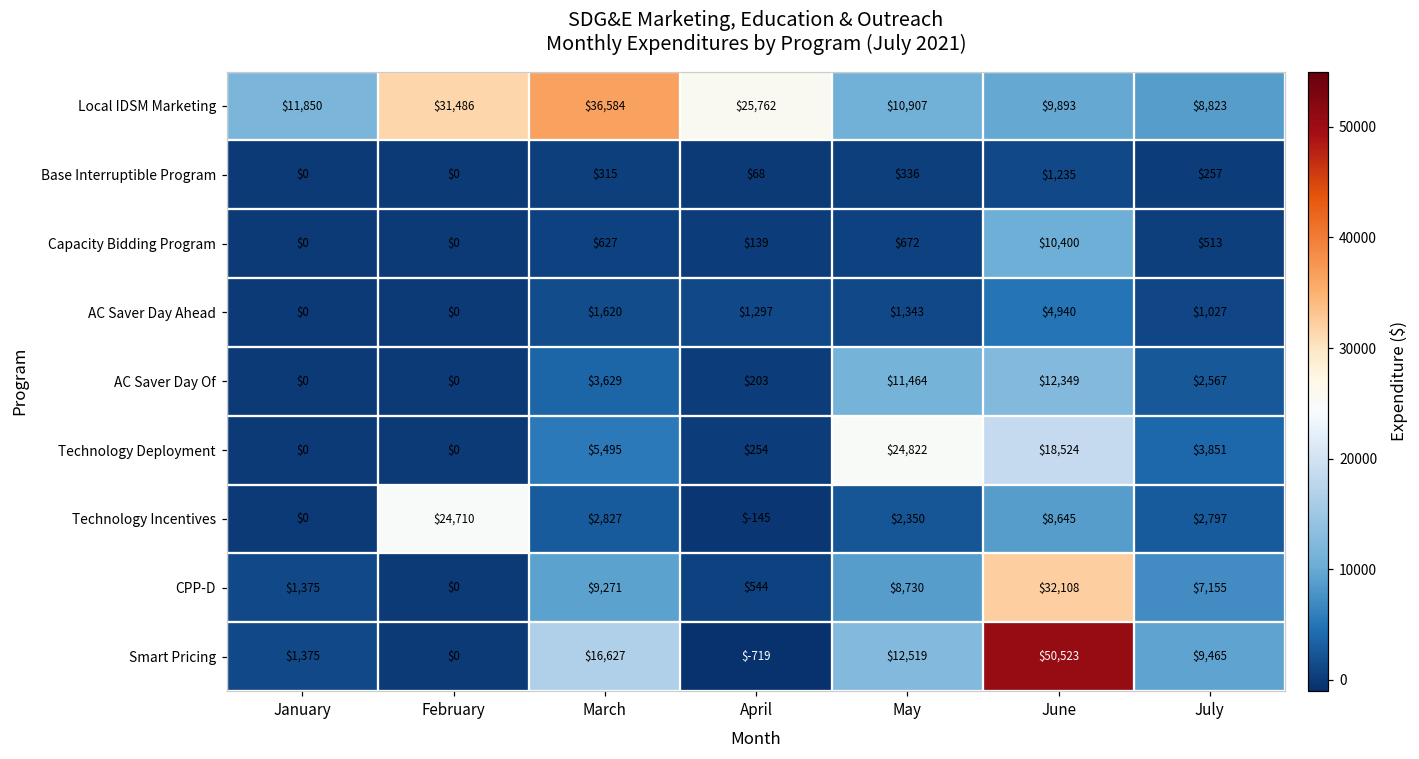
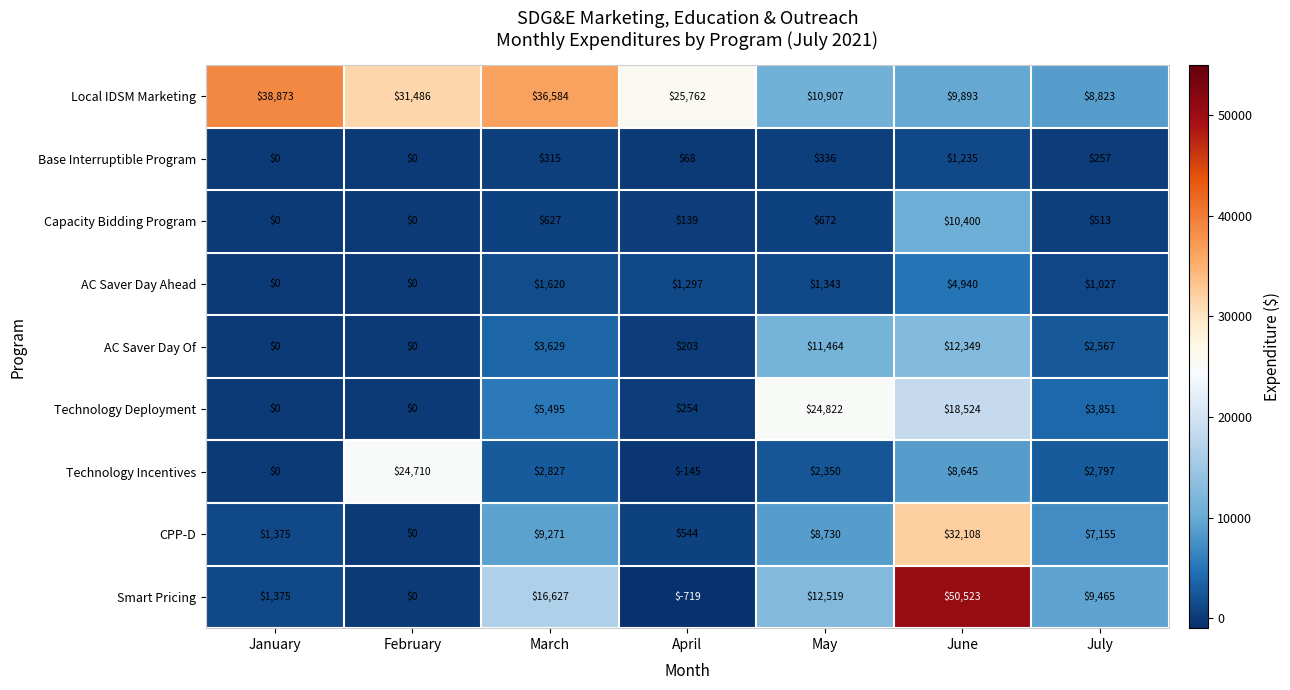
Local IDSM Marketing, January: $11,850 -> $38,873
